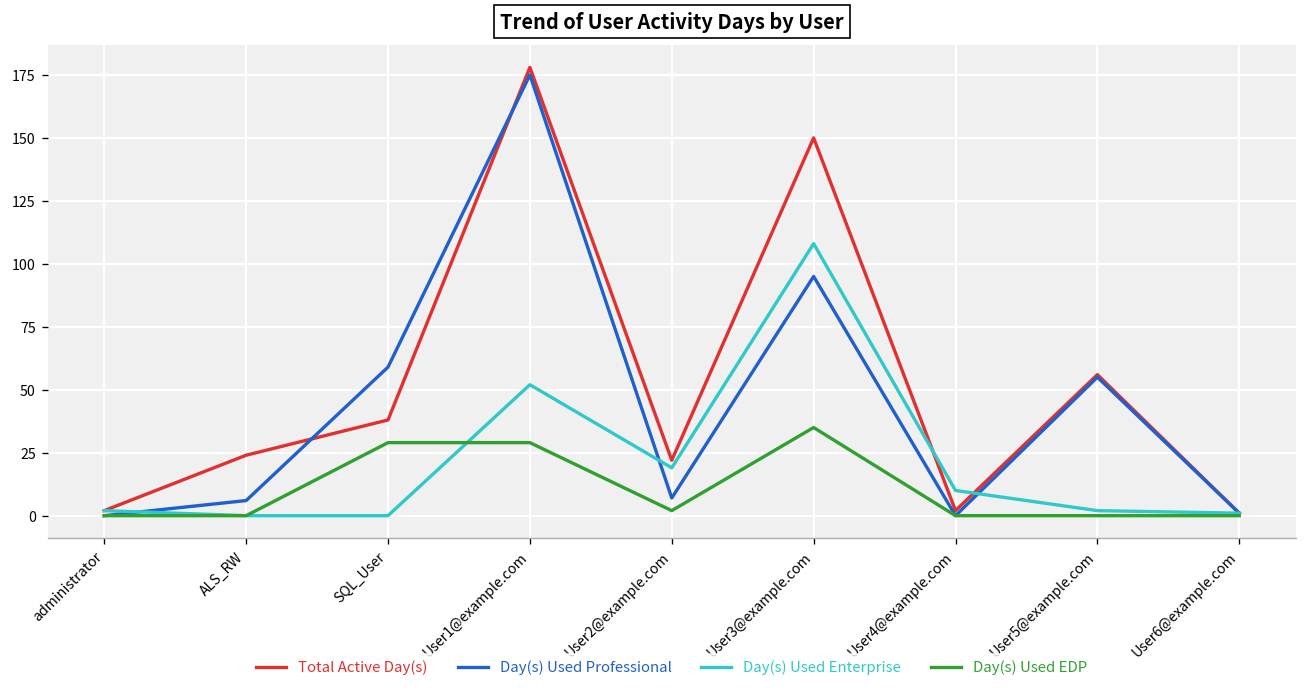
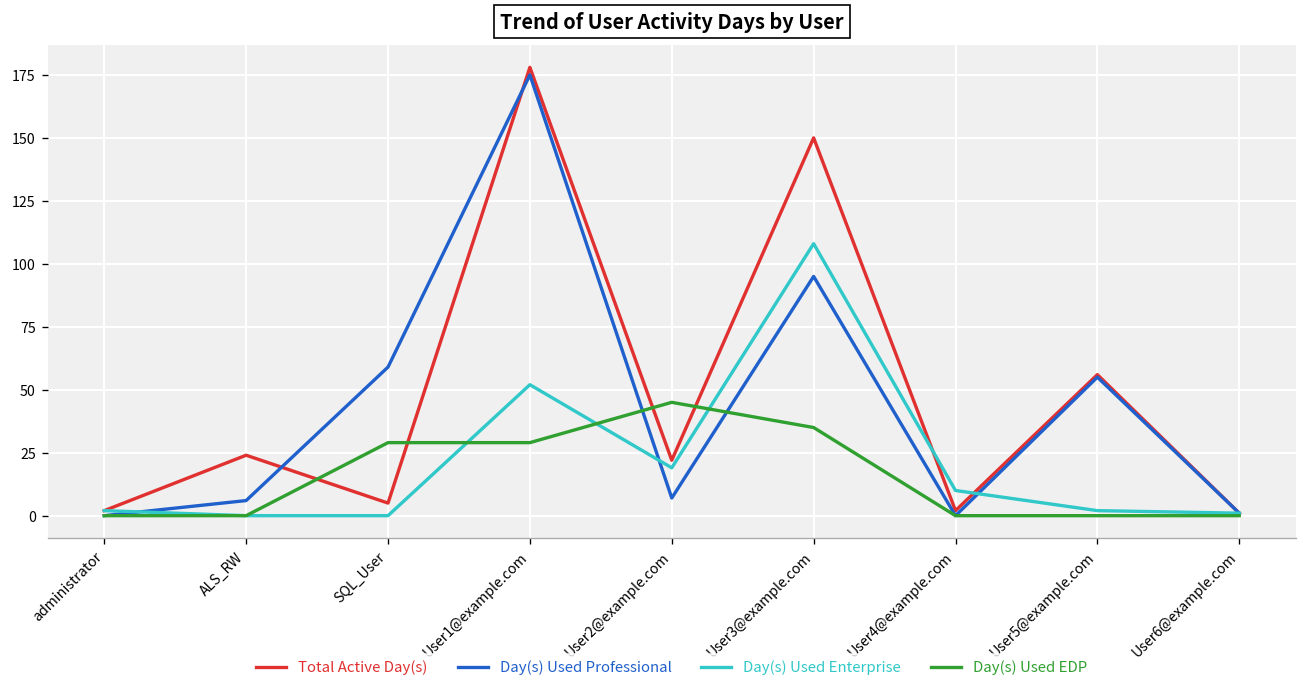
Total Active Day(s), SQL_User: 38 -> 5
Day(s) Used EDP, User2@example.com: 2 -> 45
